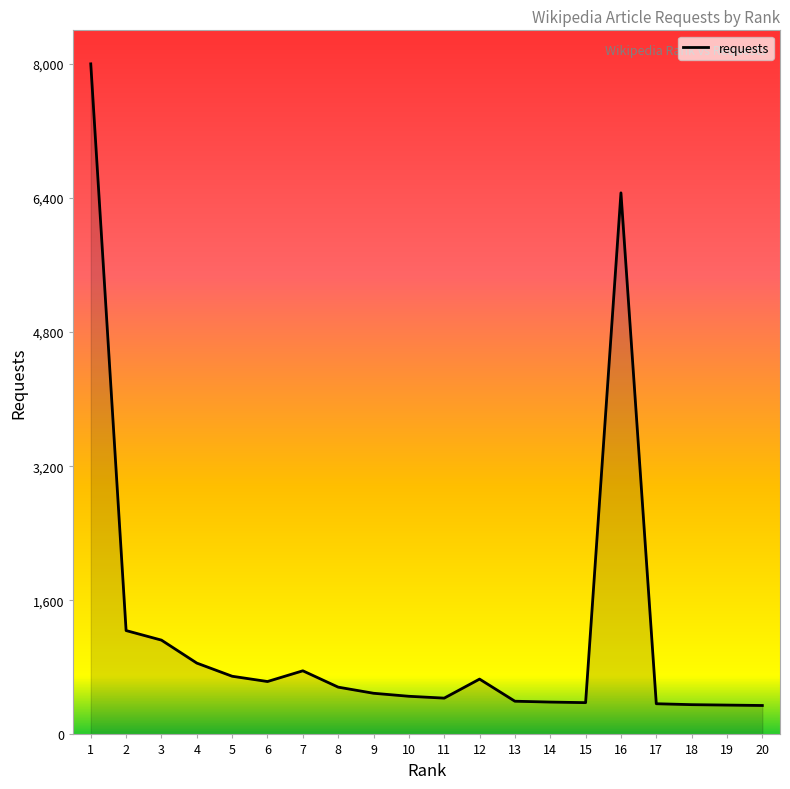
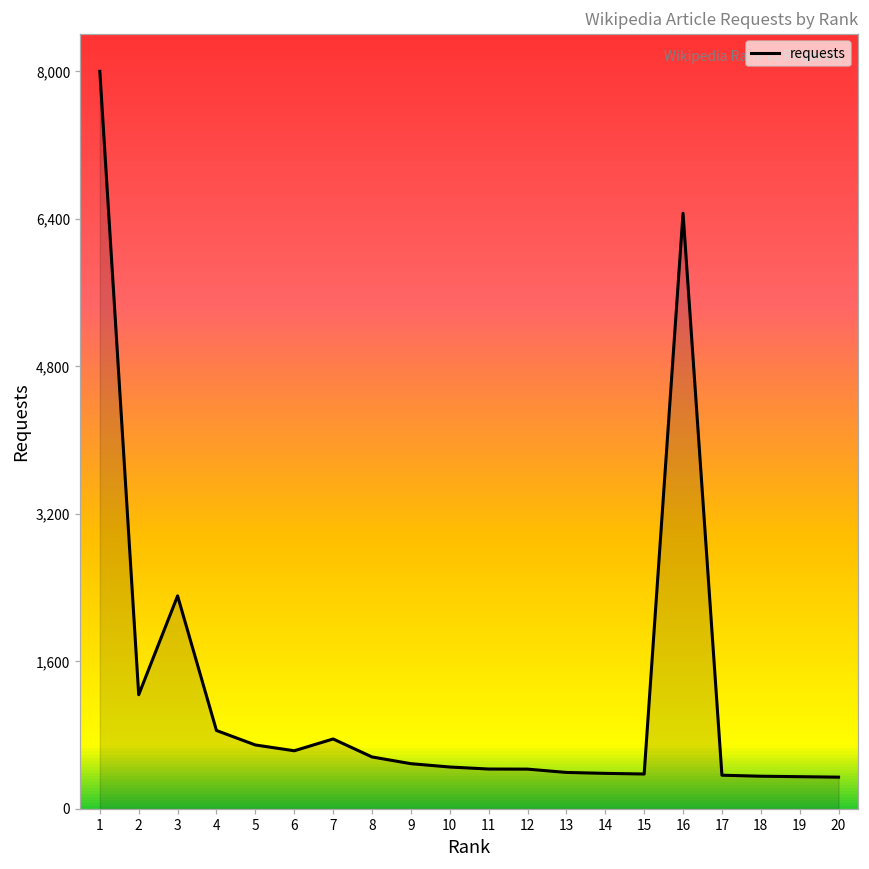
3: 1,100 -> 2,300
12: 700 -> 400
